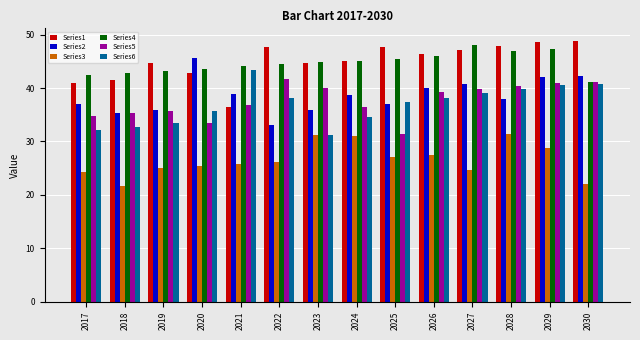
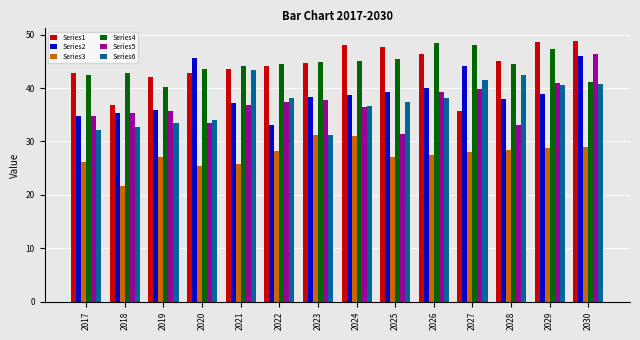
Series1, 2017: 41 -> 43
Series2, 2017: 37 -> 35
Series3, 2017: 24 -> 26
Series1, 2018: 42 -> 37
Series1, 2019: 45 -> 42
Series3, 2019: 25 -> 27
Series4, 2019: 43 -> 40
Series6, 2020: 36 -> 34
Series1, 2021: 36 -> 44
Series2, 2021: 39 -> 37
Series1, 2022: 48 -> 44
Series3, 2022: 26 -> 28
Series5, 2022: 42 -> 37
Series2, 2023: 36 -> 38
Series5, 2023: 40 -> 38
Series1, 2024: 45 -> 48
Series6, 2024: 35 -> 37
Series2, 2025: 37 -> 39
Series4, 2026: 46 -> 49
Series1, 2027: 47 -> 36
Series2, 2027: 41 -> 44
Series3, 2027: 25 -> 28
Series6, 2027: 39 -> 41
Series1, 2028: 48 -> 45
Series3, 2028: 31 -> 28
Series4, 2028: 47 -> 45
Series5, 2028: 40 -> 33
Series6, 2028: 40 -> 43
Series2, 2029: 42 -> 39
Series2, 2030: 42 -> 46
Series3, 2030: 22 -> 29
Series5, 2030: 41 -> 46
